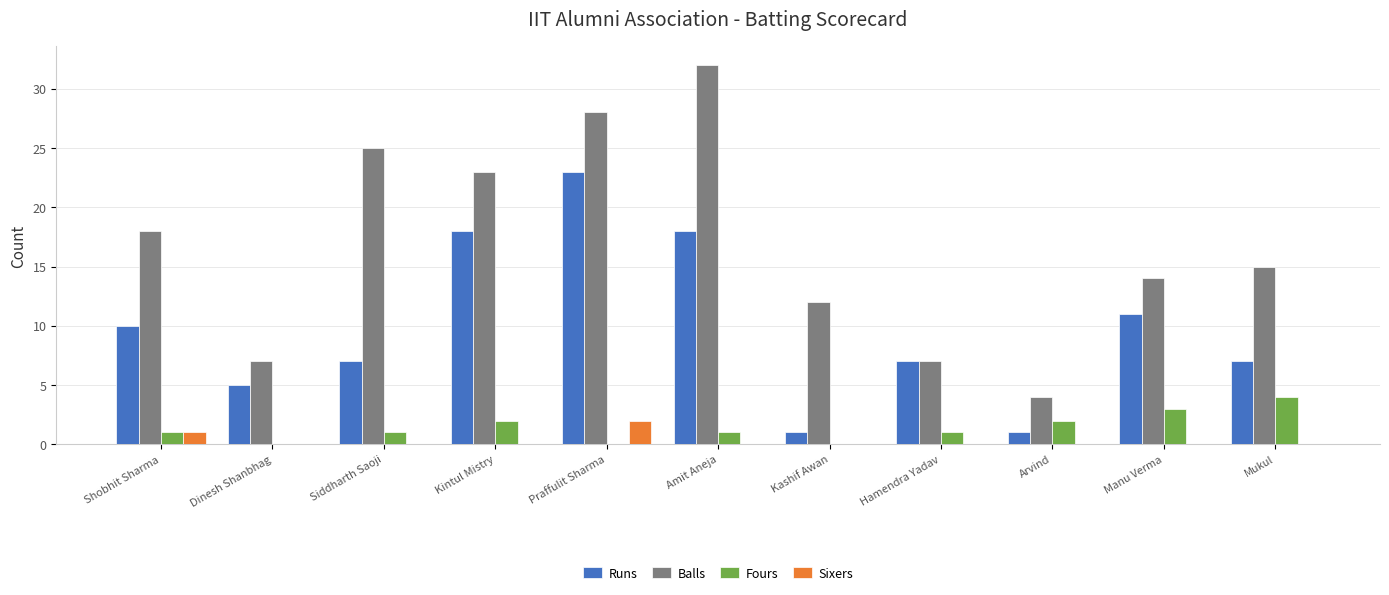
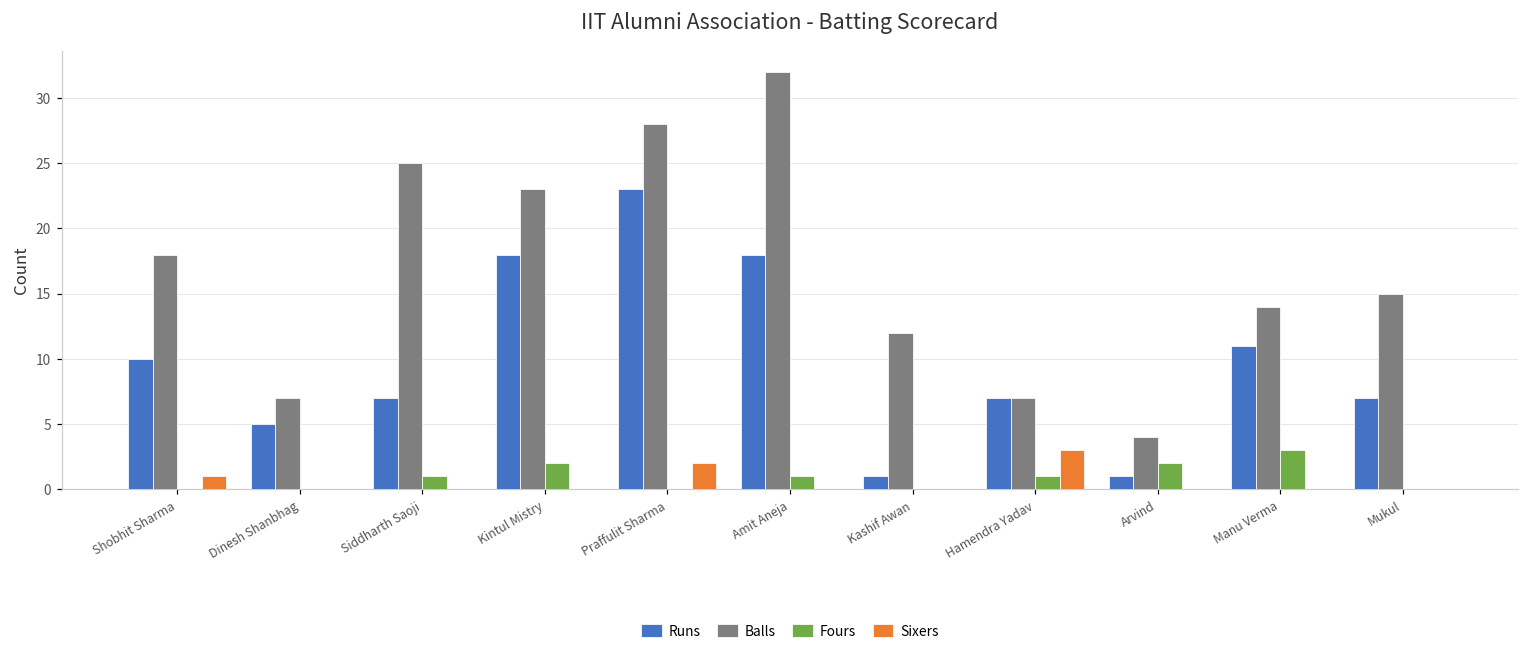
Fours, Shobhit Sharma: 1 -> 0
Sixers, Hamendra Yadav: 0 -> 3
Fours, Mukul: 4 -> 0
